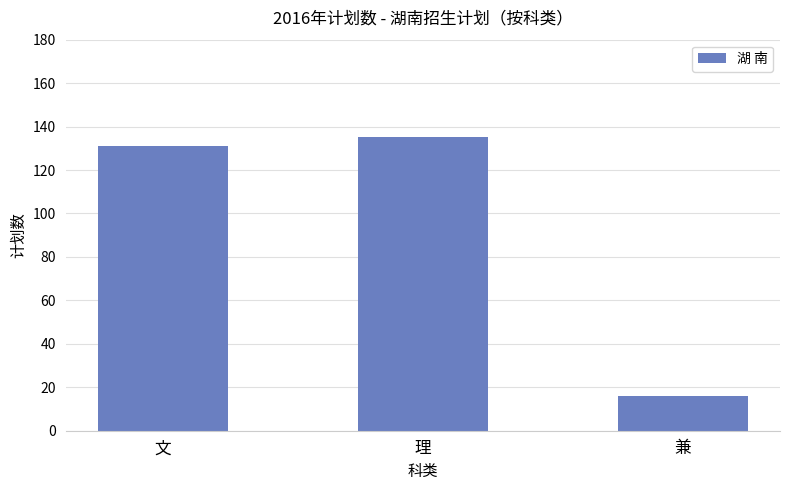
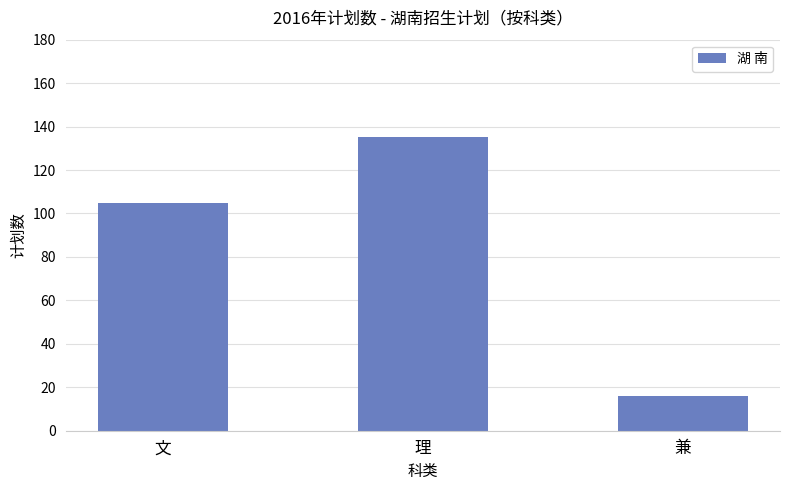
文: 131 -> 105
